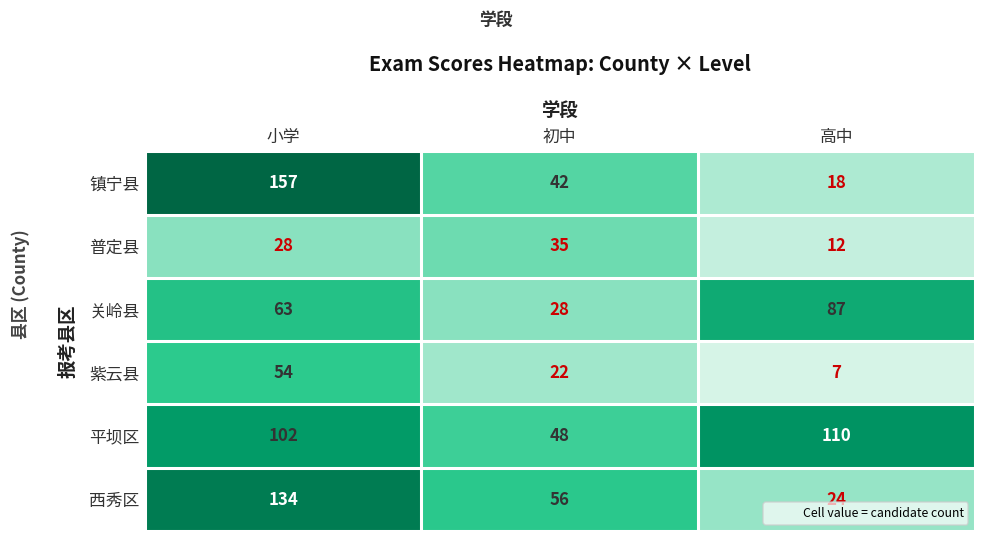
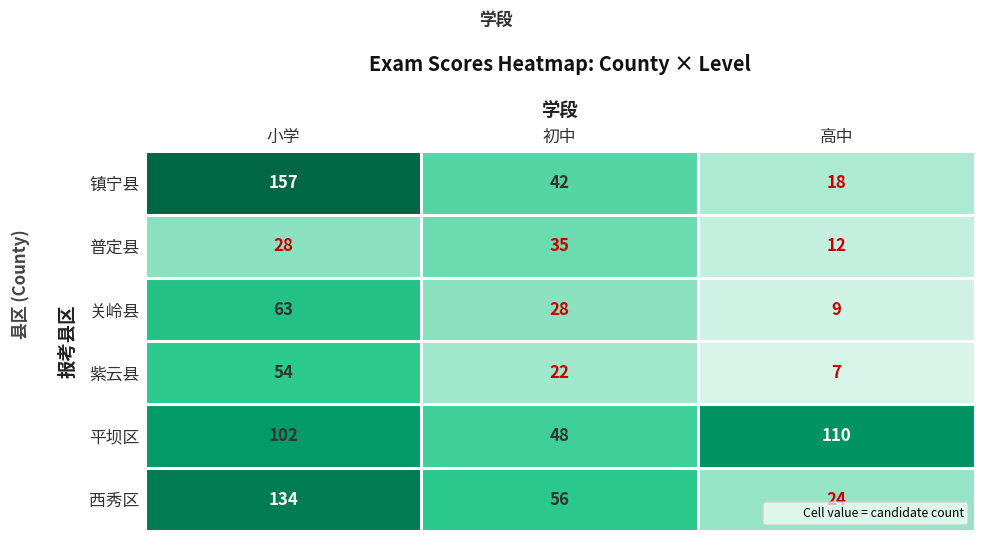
关岭县, 高中: 87 -> 9
